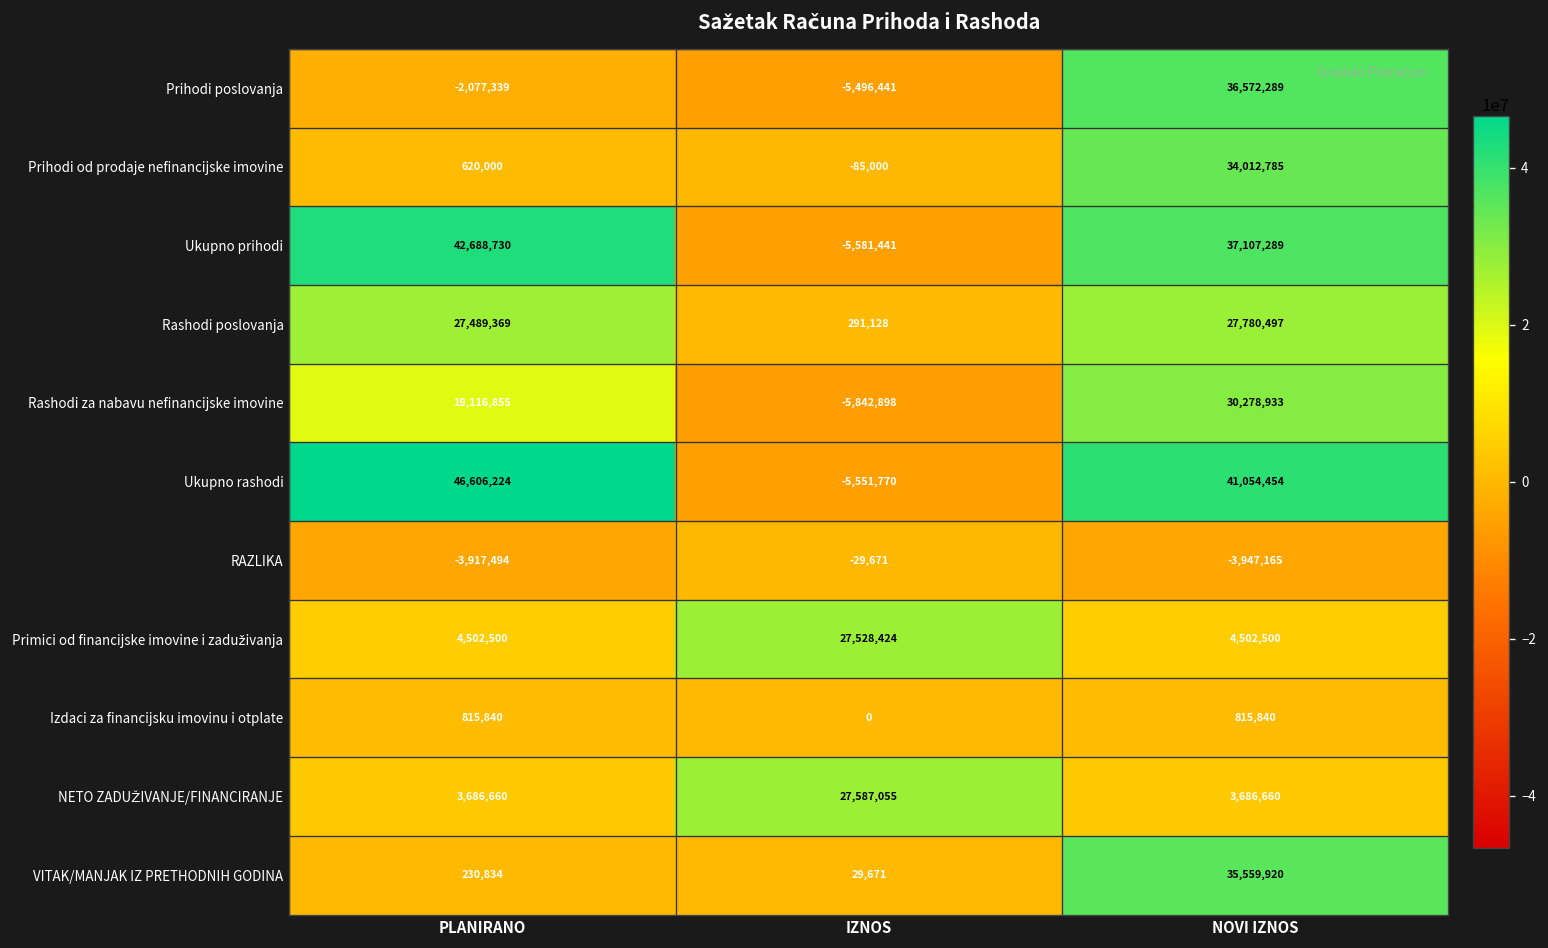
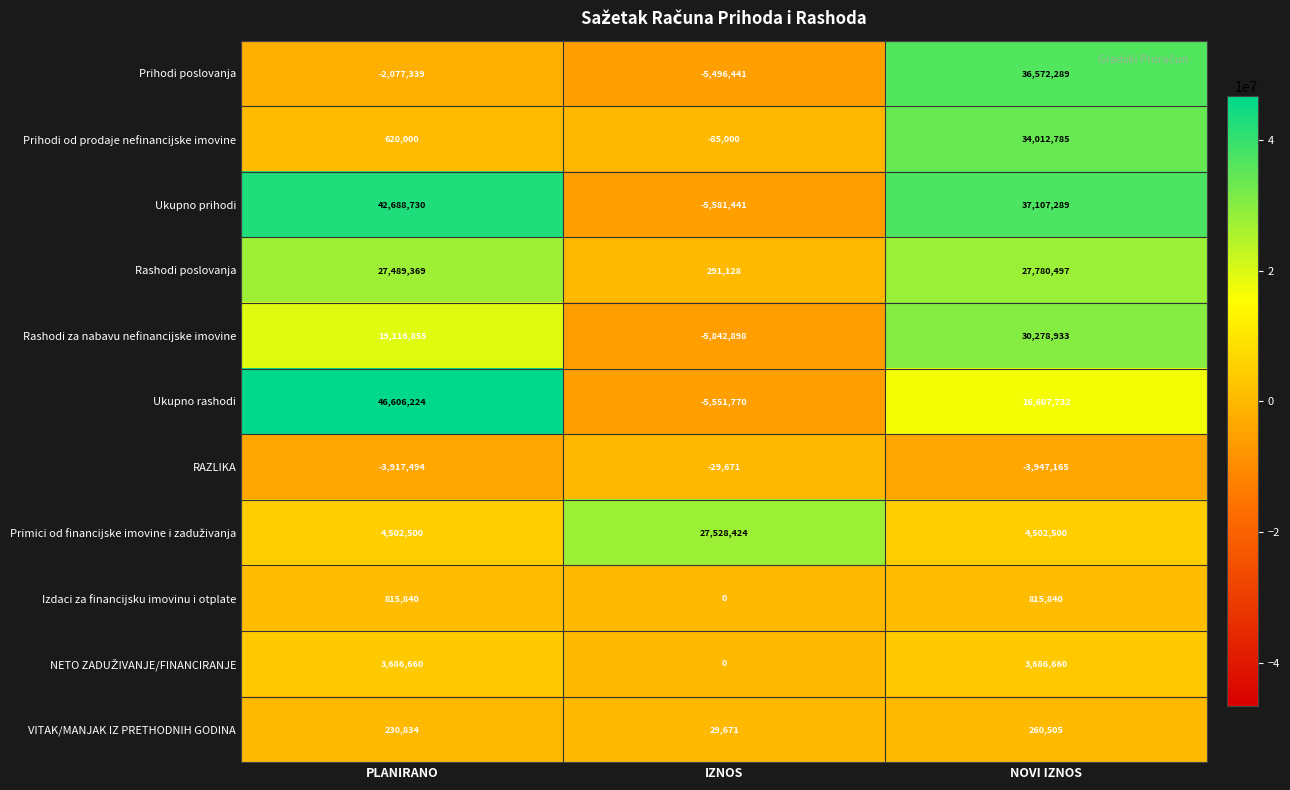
Ukupno rashodi, NOVI IZNOS: 41,054,454 -> 16,607,732
NETO ZADUŽIVANJE/FINANCIRANJE, IZNOS: 27,587,055 -> 0
VITAK/MANJAK IZ PRETHODNIH GODINA, NOVI IZNOS: 35,559,920 -> 260,505
